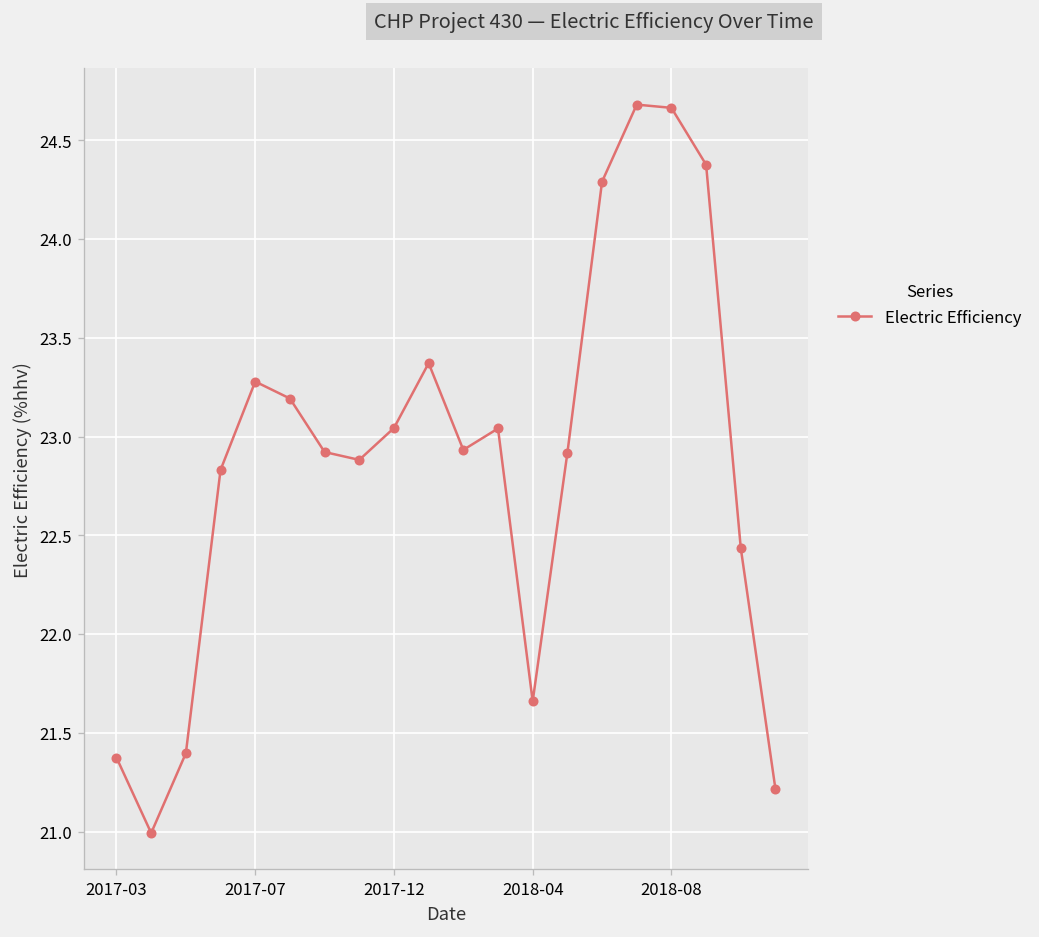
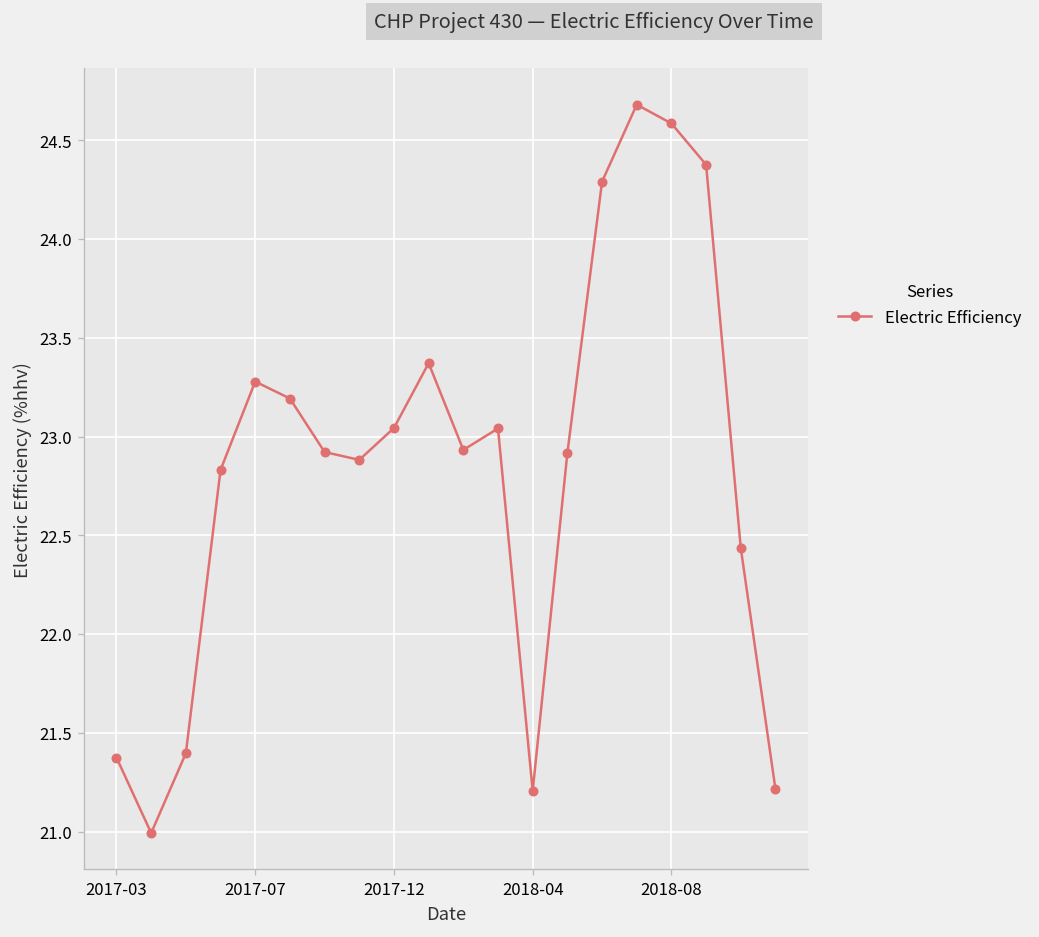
2018-04: 21.66 -> 21.21
2018-08: 24.67 -> 24.59
